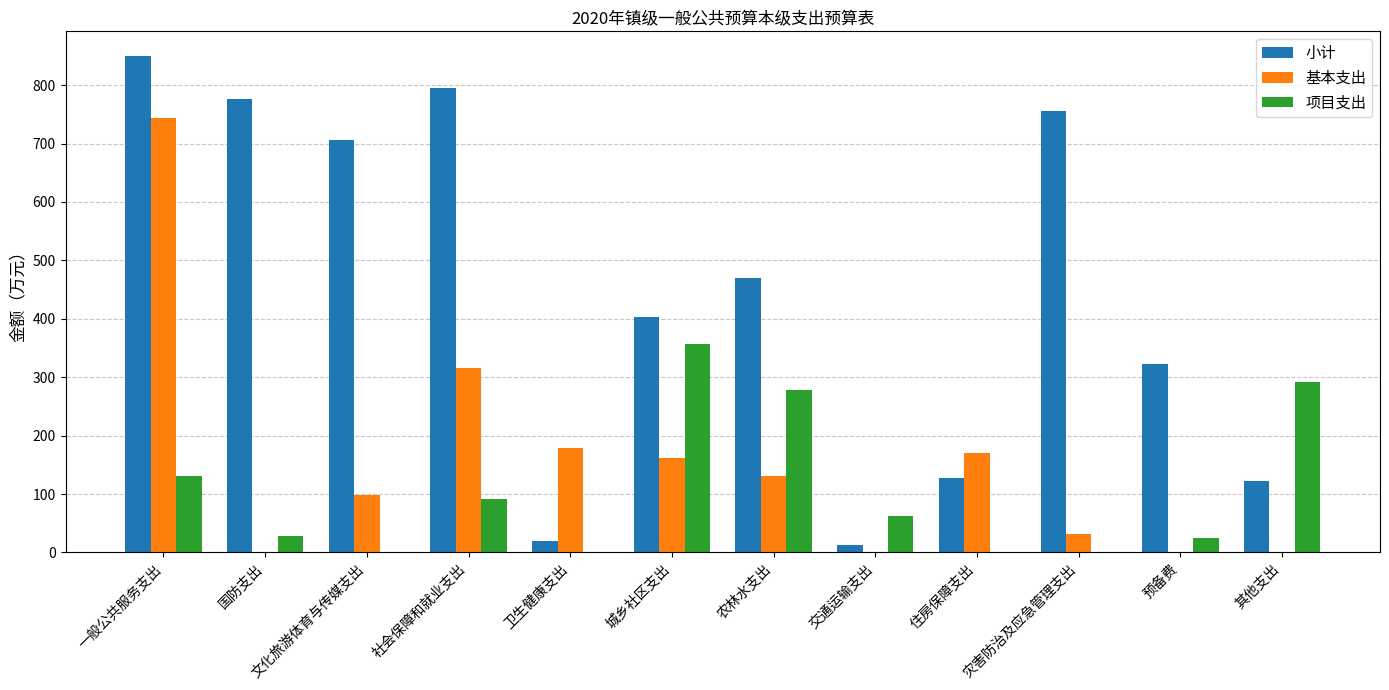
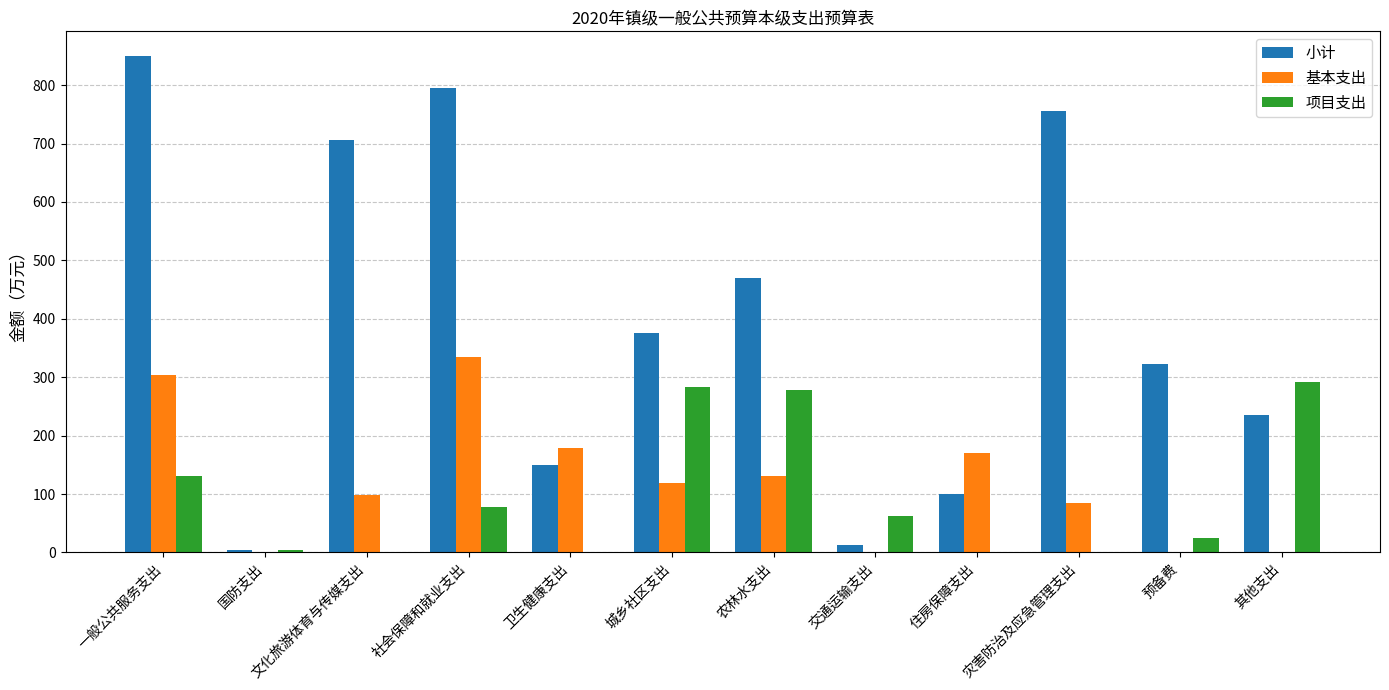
基本支出, 一般公共服务支出: 740 -> 300
小计, 国防支出: 780 -> 10
项目支出, 国防支出: 30 -> 10
基本支出, 社会保障和就业支出: 320 -> 330
项目支出, 社会保障和就业支出: 90 -> 80
小计, 卫生健康支出: 20 -> 150
小计, 城乡社区支出: 400 -> 380
基本支出, 城乡社区支出: 160 -> 120
项目支出, 城乡社区支出: 360 -> 280
小计, 住房保障支出: 130 -> 100
基本支出, 灾害防治及应急管理支出: 30 -> 90
小计, 其他支出: 120 -> 240
